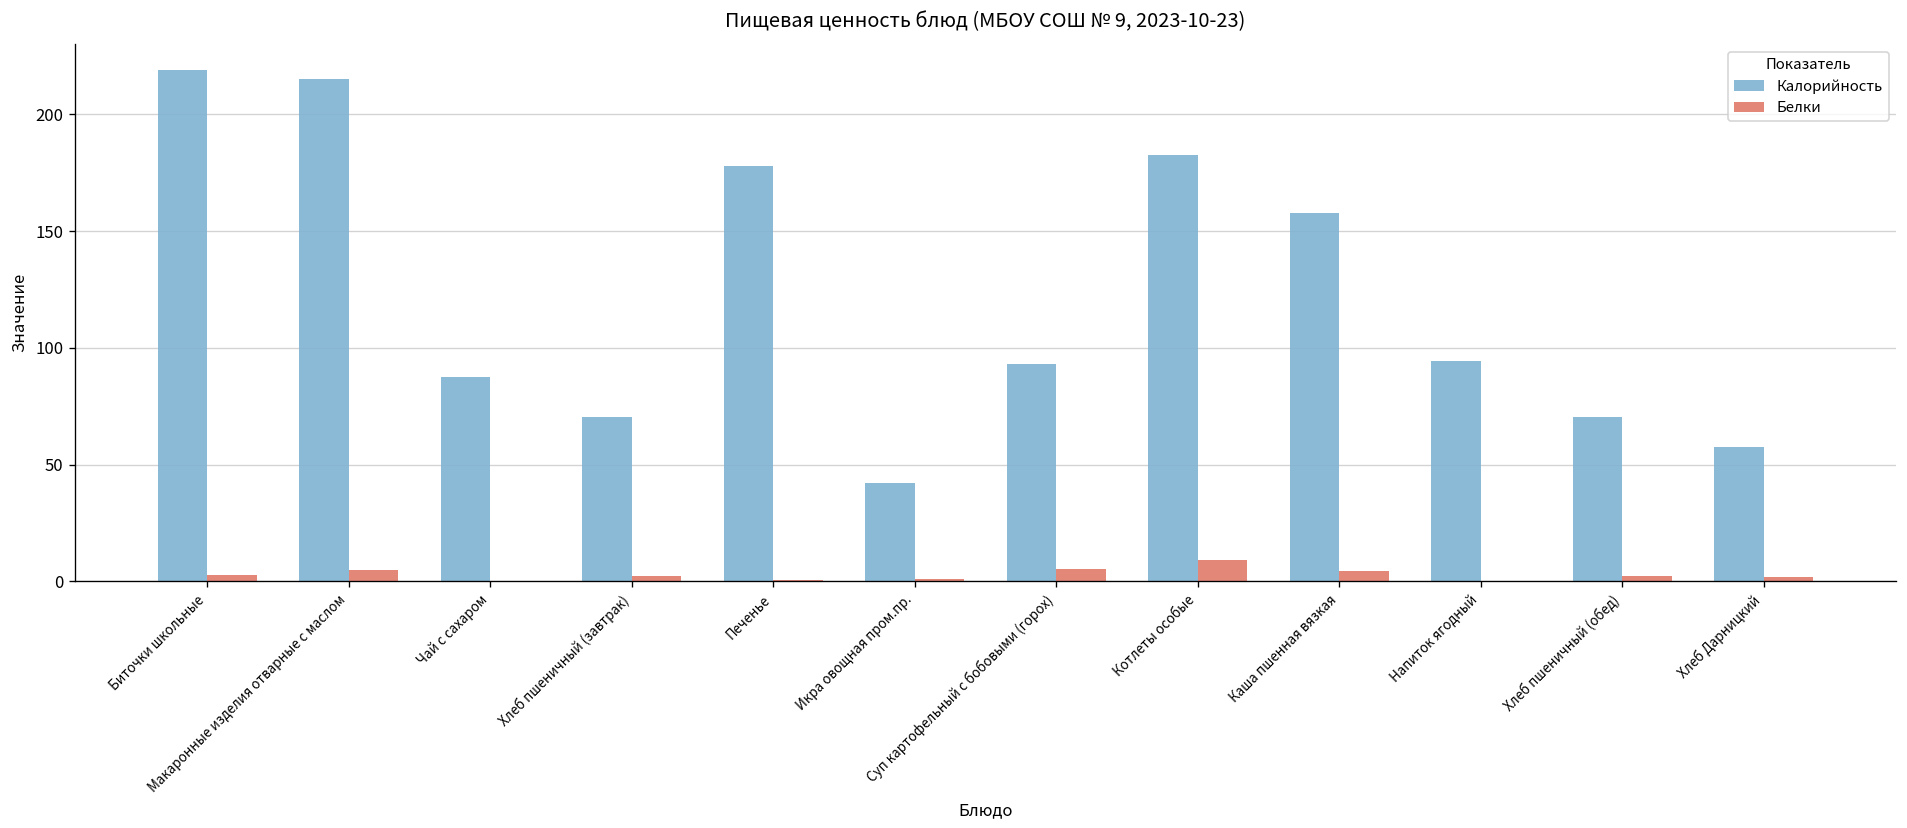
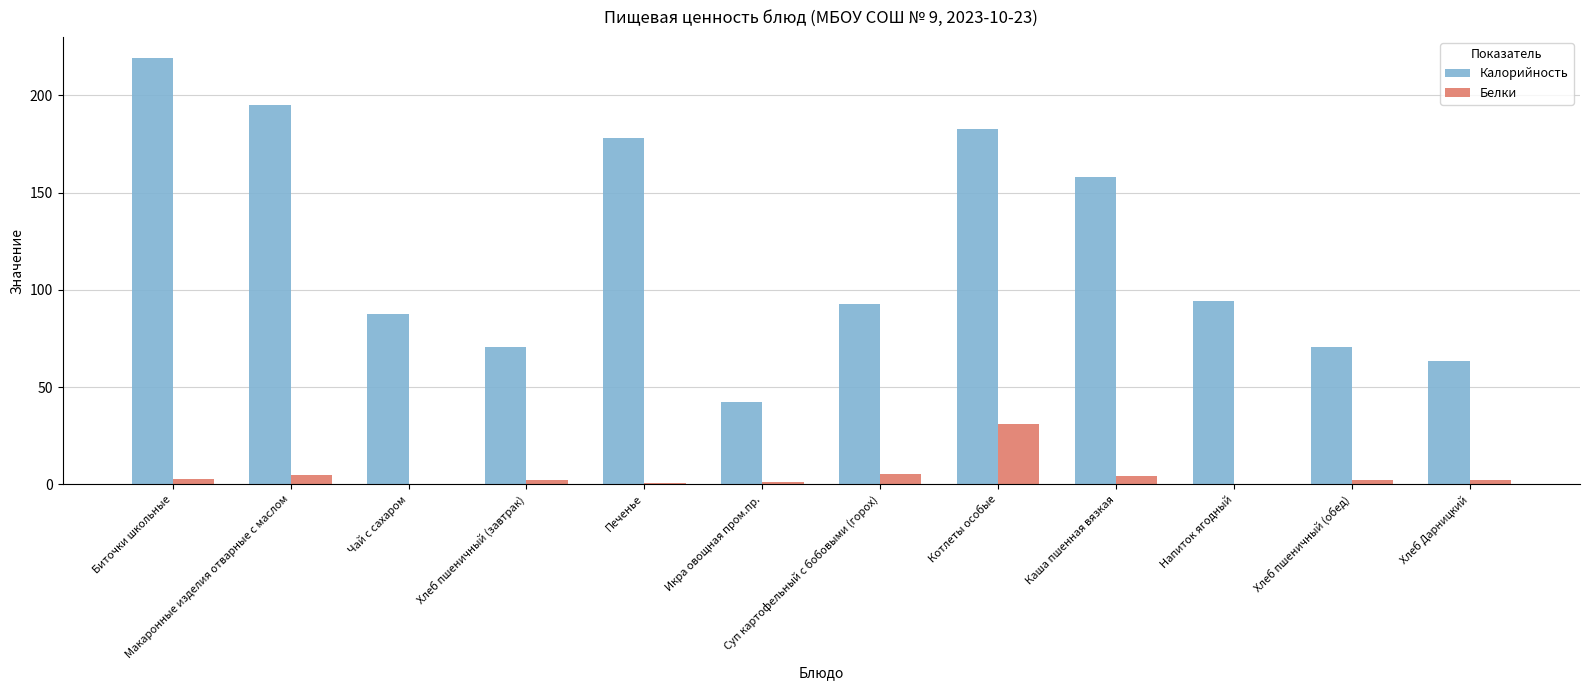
Калорийность, Макаронные изделия отварные с маслом: 215 -> 195
Белки, Котлеты особые: 9 -> 31
Калорийность, Хлеб Дарницкий: 58 -> 64
